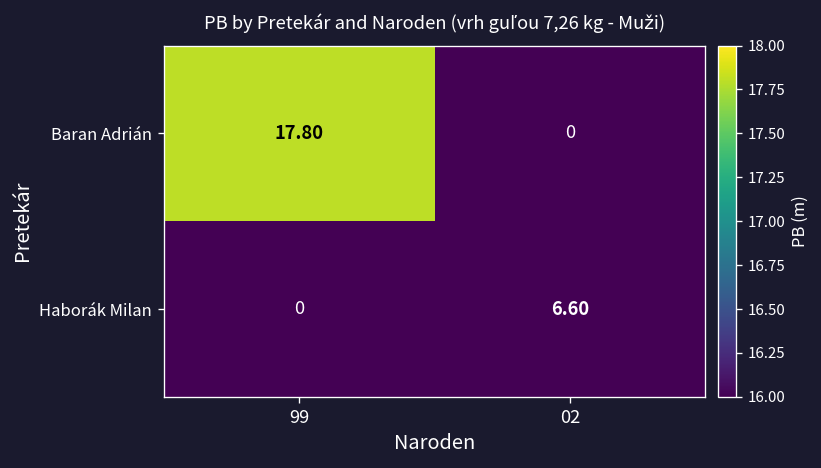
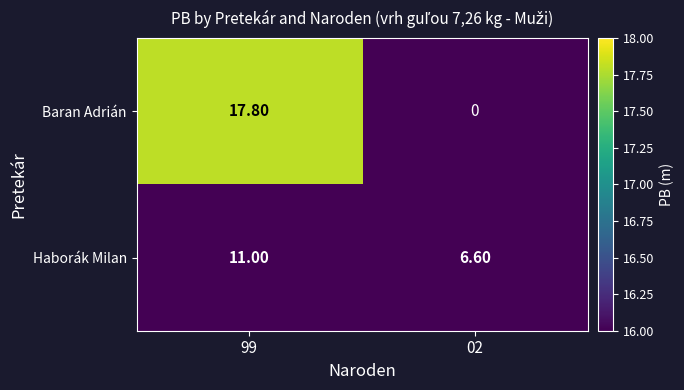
Haborák Milan, 99: 0 -> 11.00
